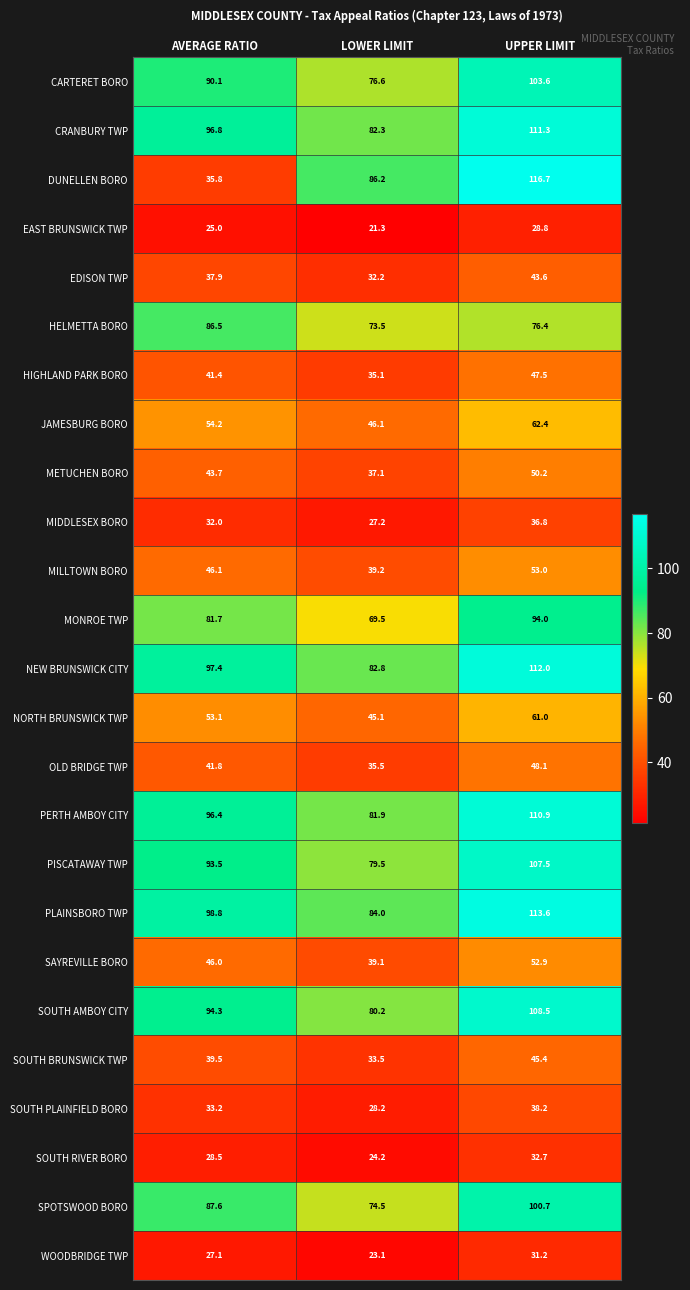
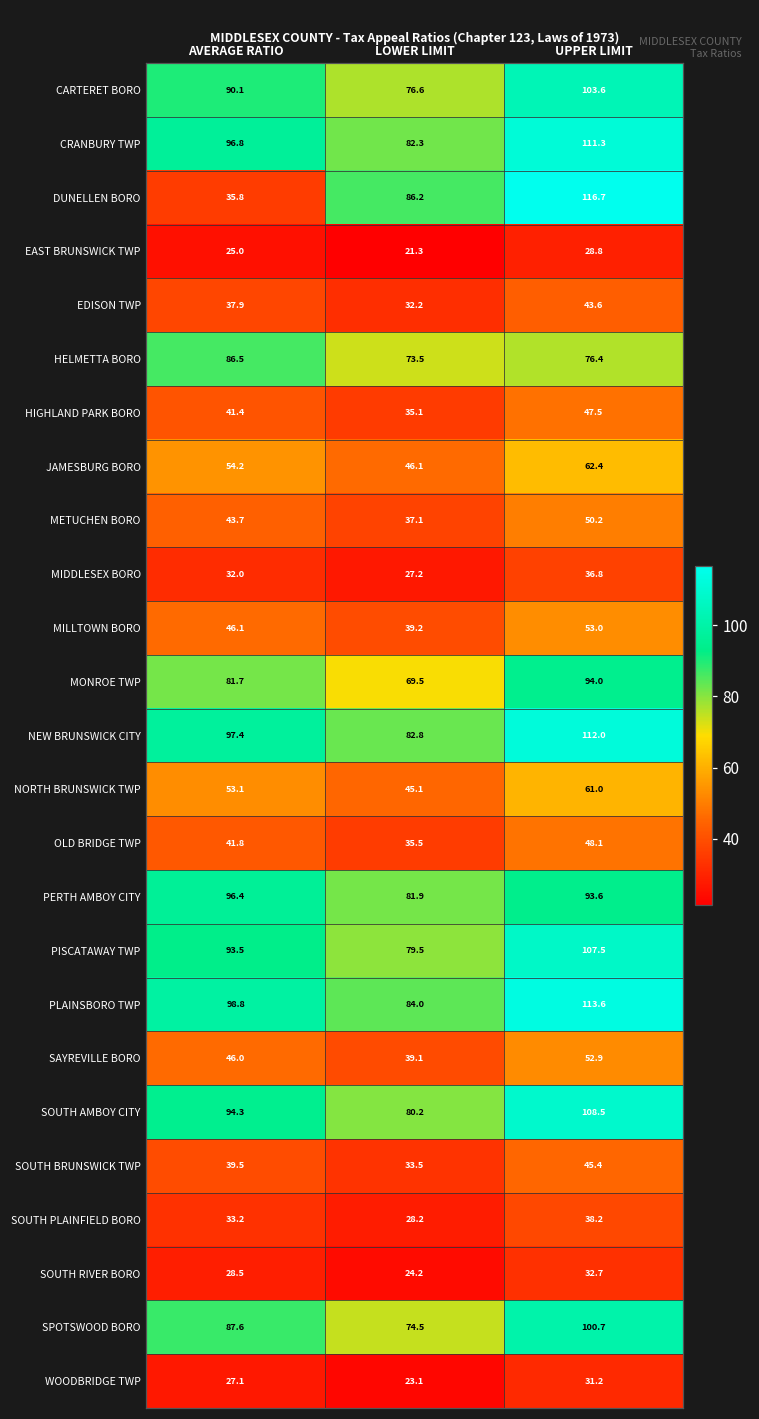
PERTH AMBOY CITY, UPPER LIMIT: 110.9 -> 93.6
